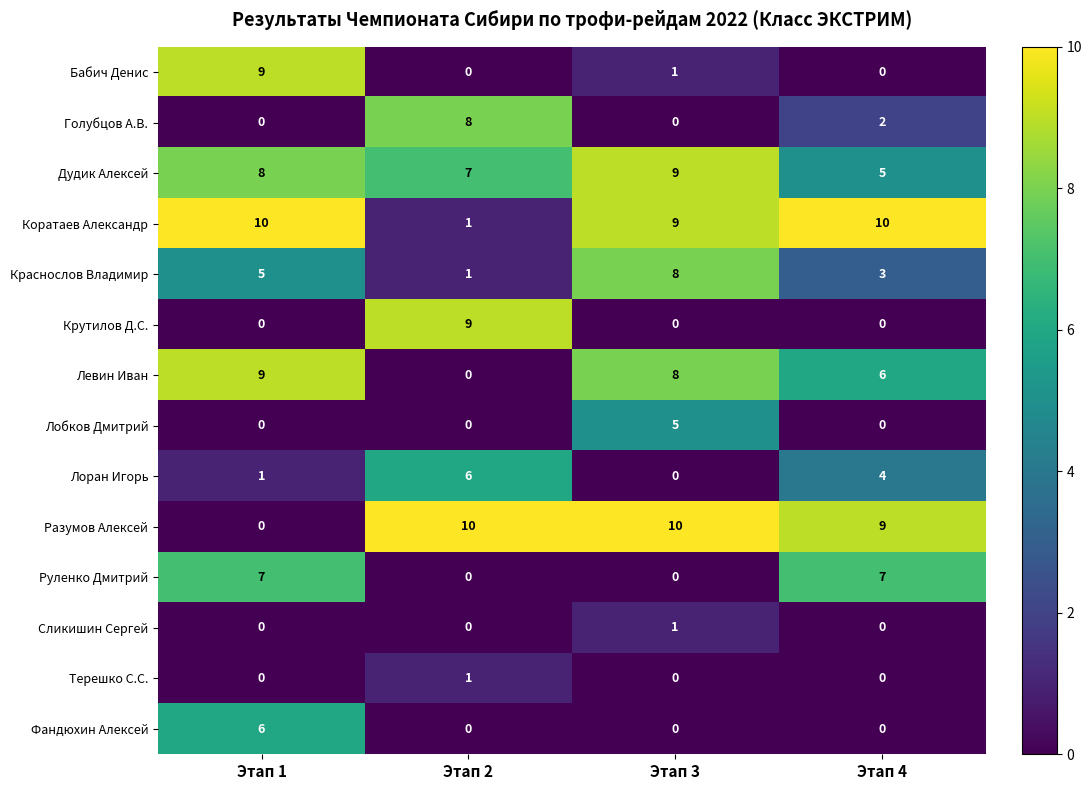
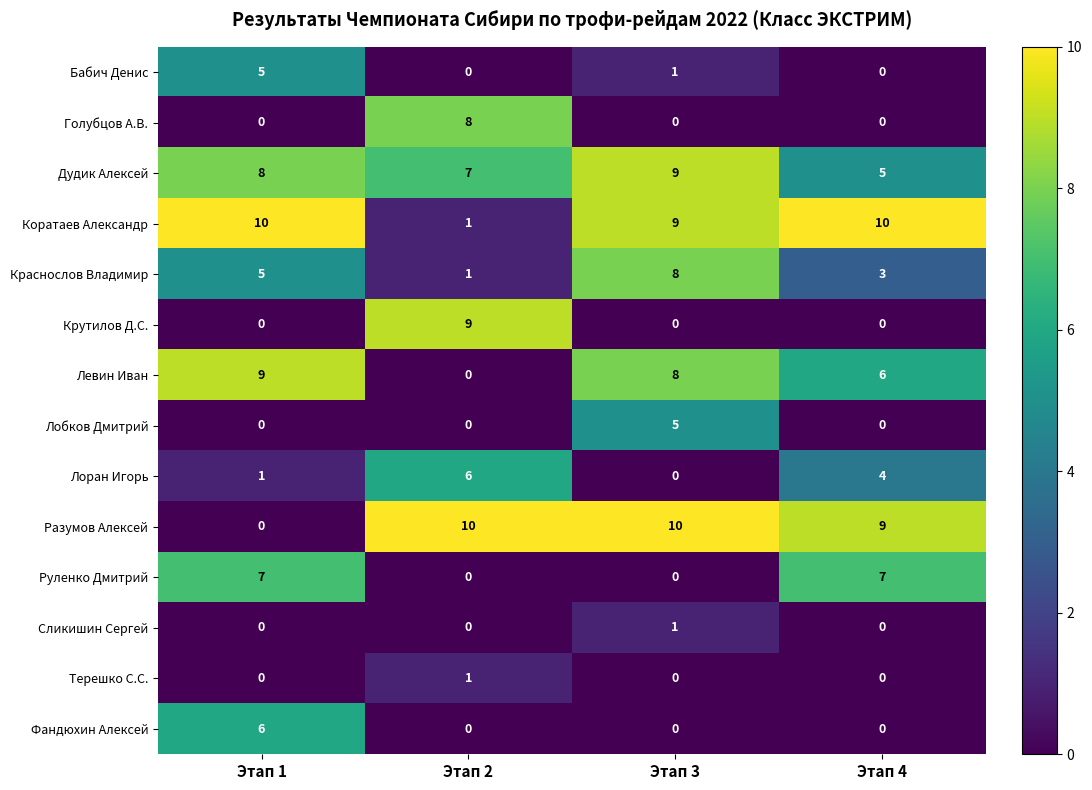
Бабич Денис, Этап 1: 9 -> 5
Голубцов А.В., Этап 4: 2 -> 0
